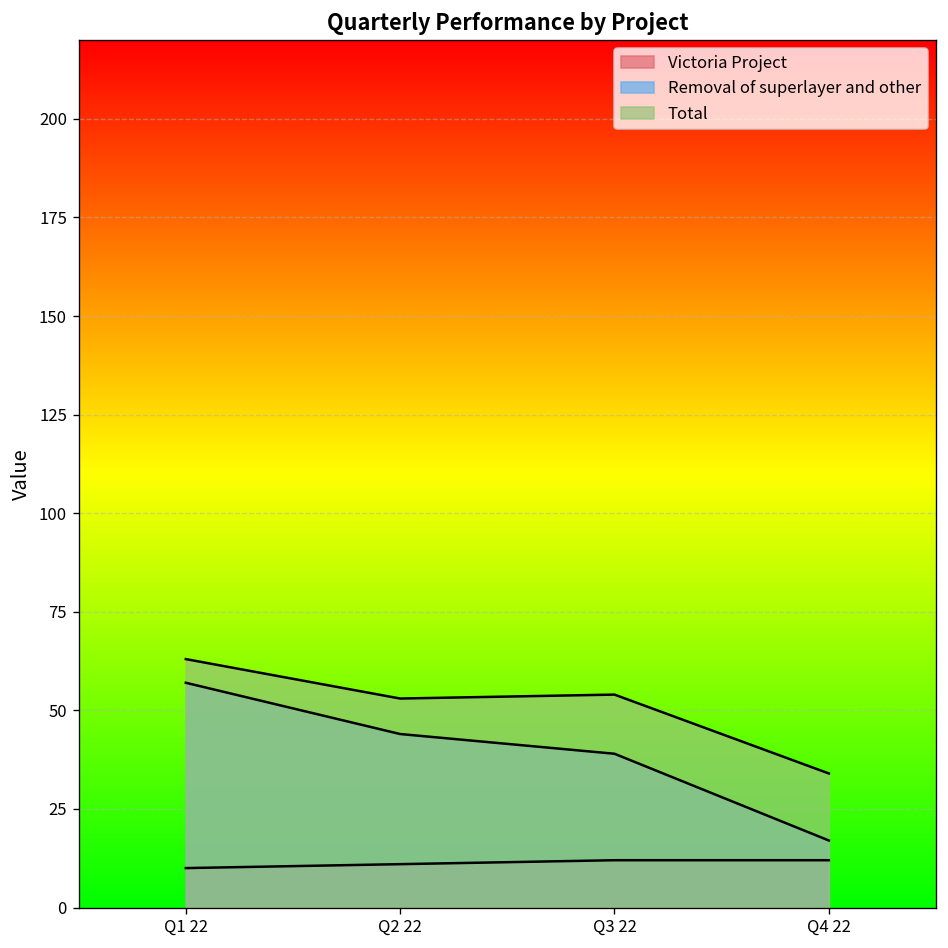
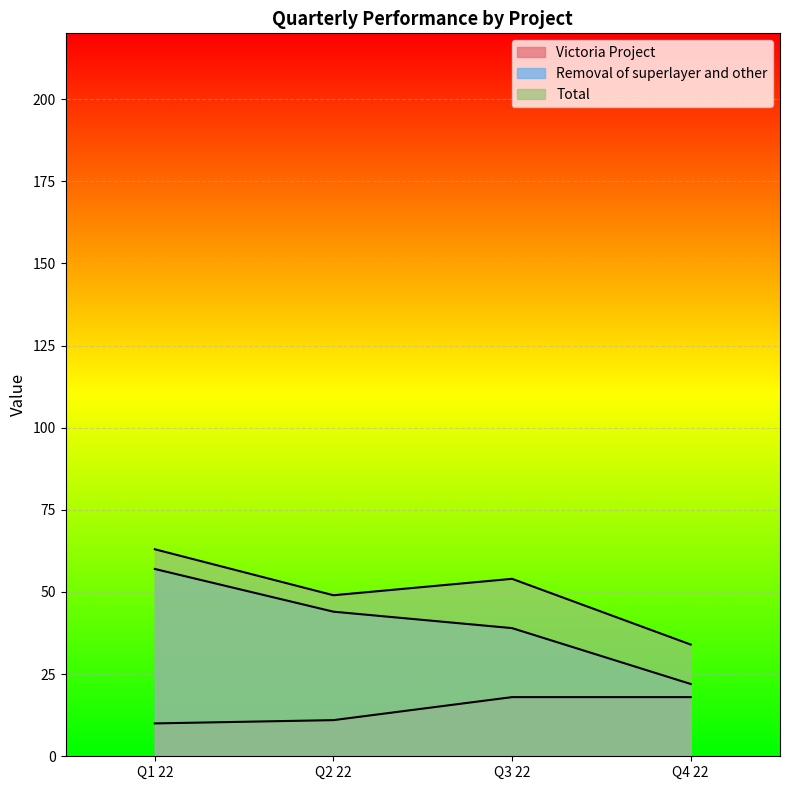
Total, Q2 22: 53 -> 49
Victoria Project, Q3 22: 12 -> 18
Victoria Project, Q4 22: 12 -> 18
Removal of superlayer and other, Q4 22: 17 -> 22
